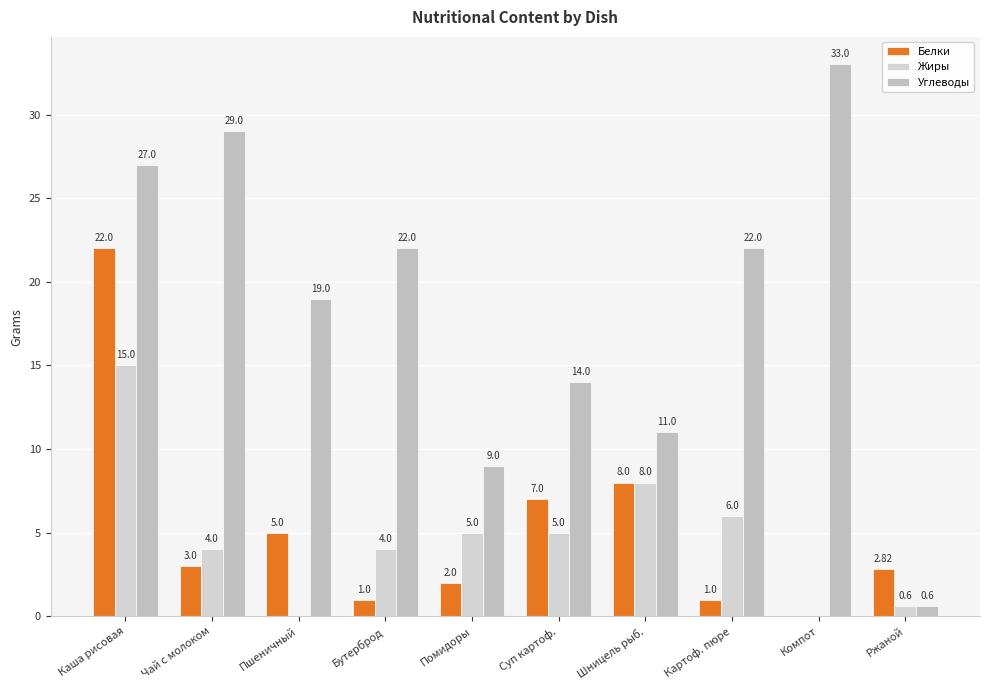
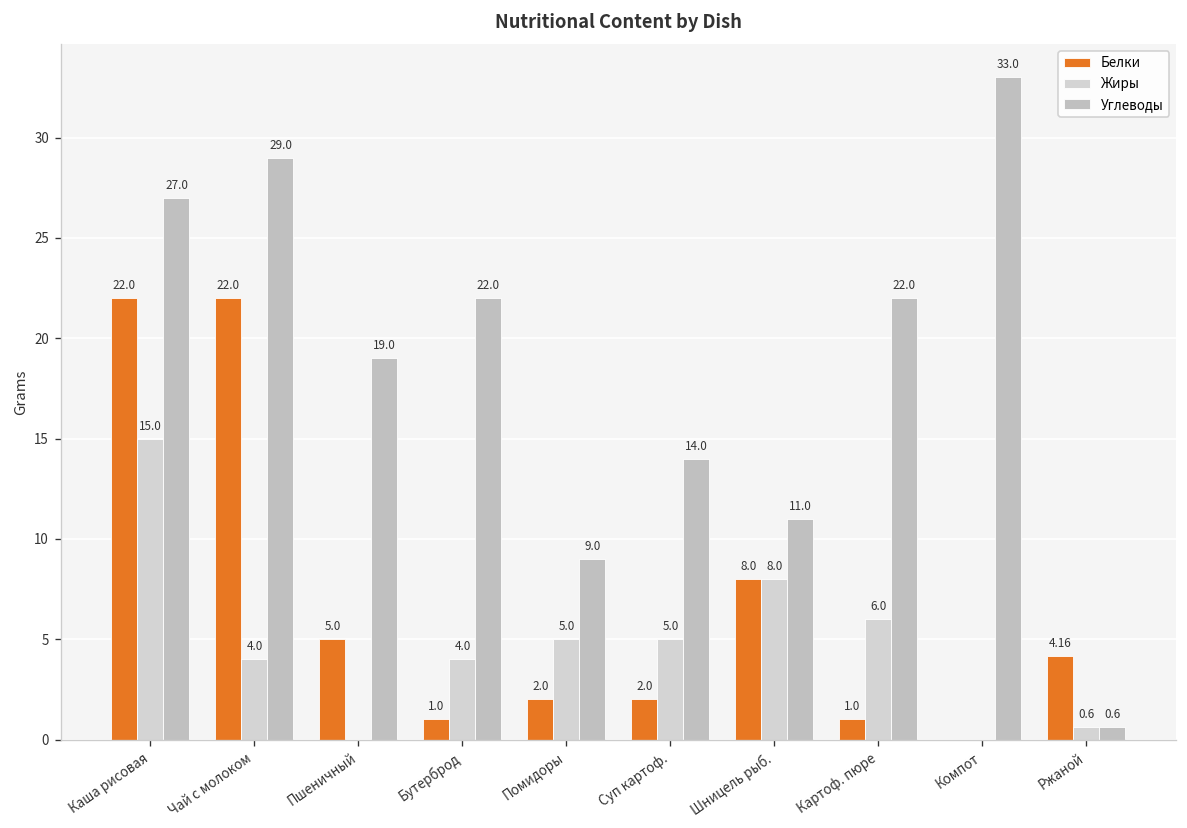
Белки, Чай с молоком: 3.0 -> 22.0
Белки, Суп картоф.: 7.0 -> 2.0
Белки, Ржаной: 2.82 -> 4.16
